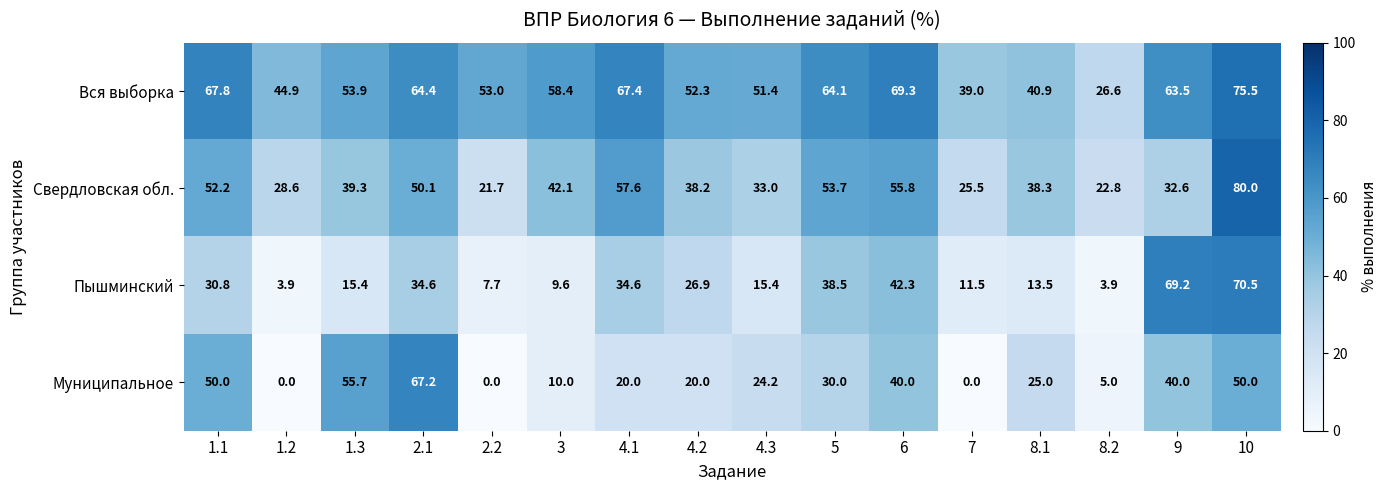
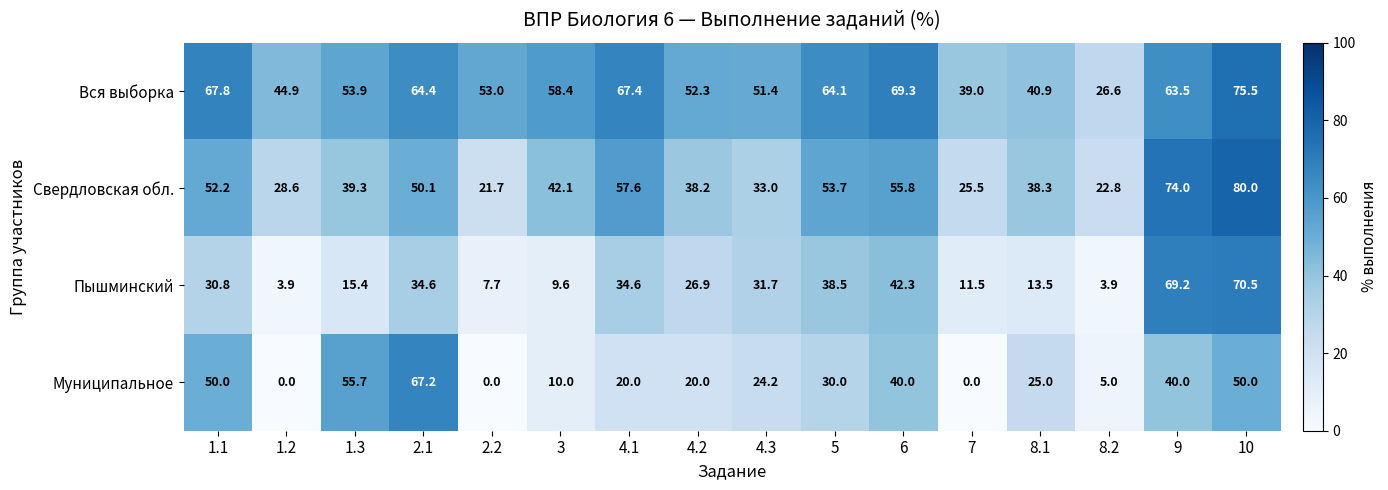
Свердловская обл., 9: 32.6 -> 74.0
Пышминский, 4.3: 15.4 -> 31.7
